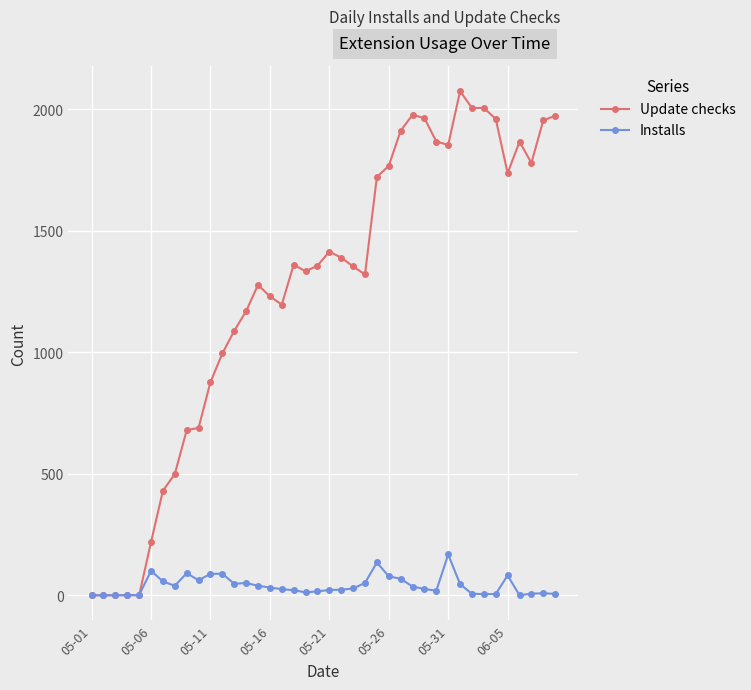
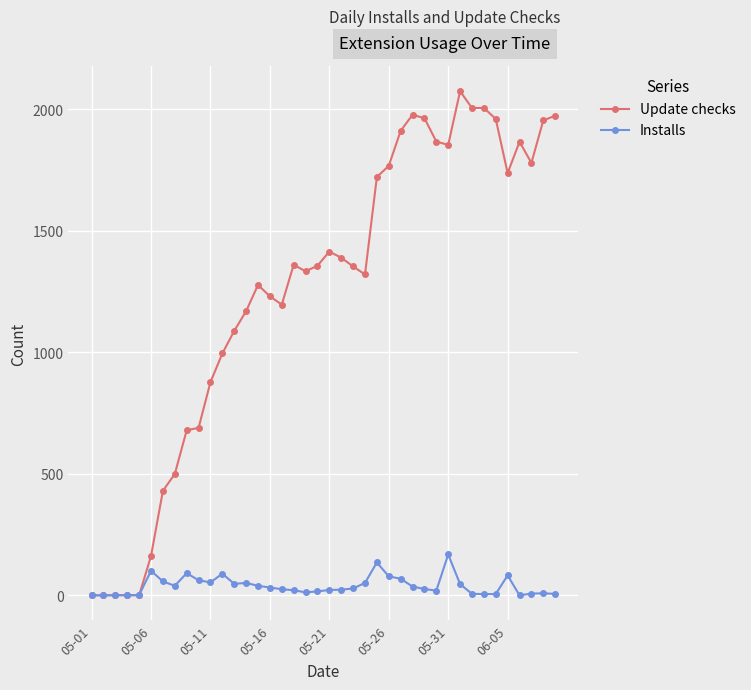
Update checks, 05-06: 220 -> 160
Installs, 05-11: 90 -> 50
